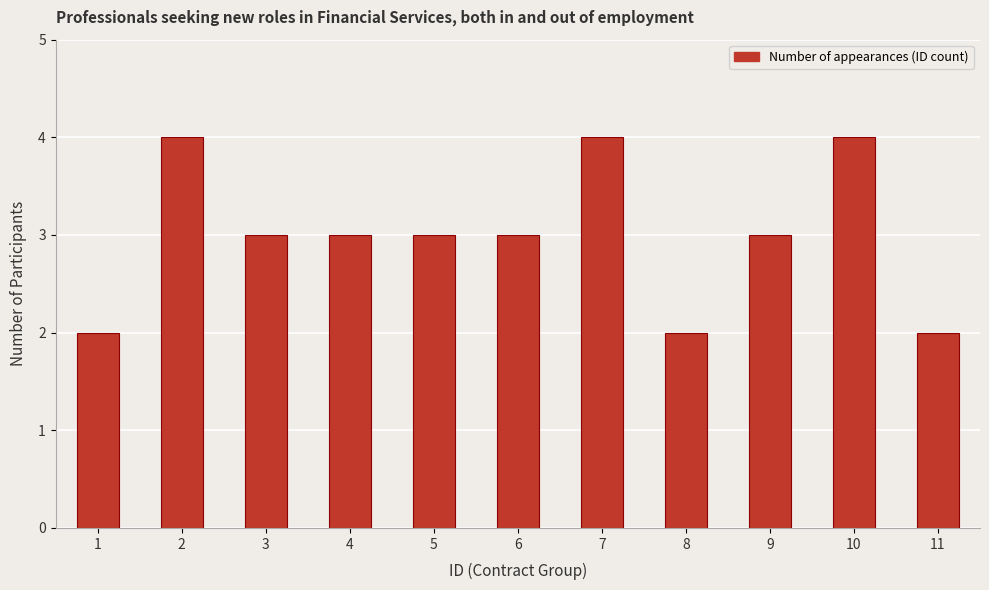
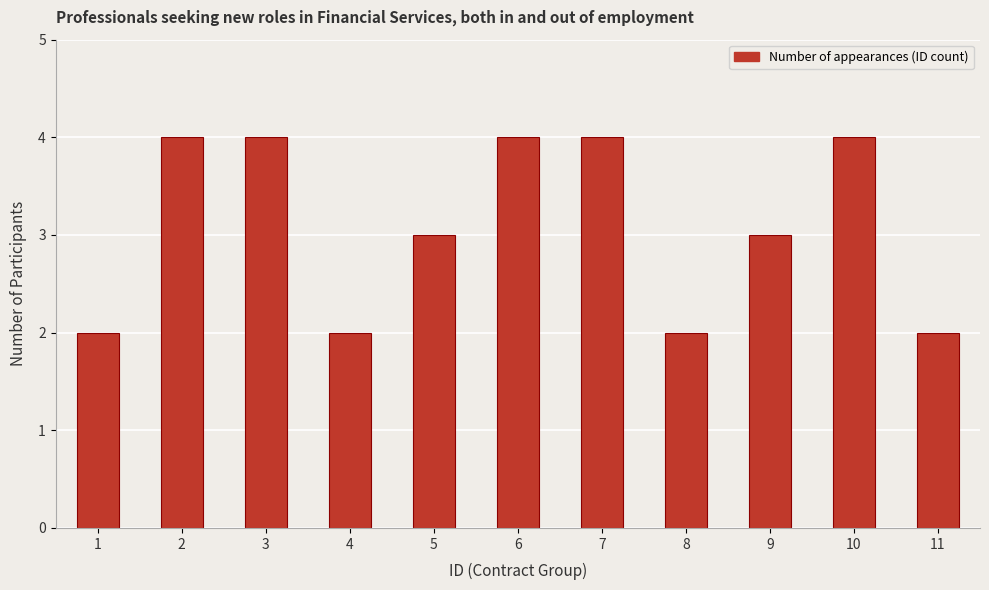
3: 3 -> 4
4: 3 -> 2
6: 3 -> 4
